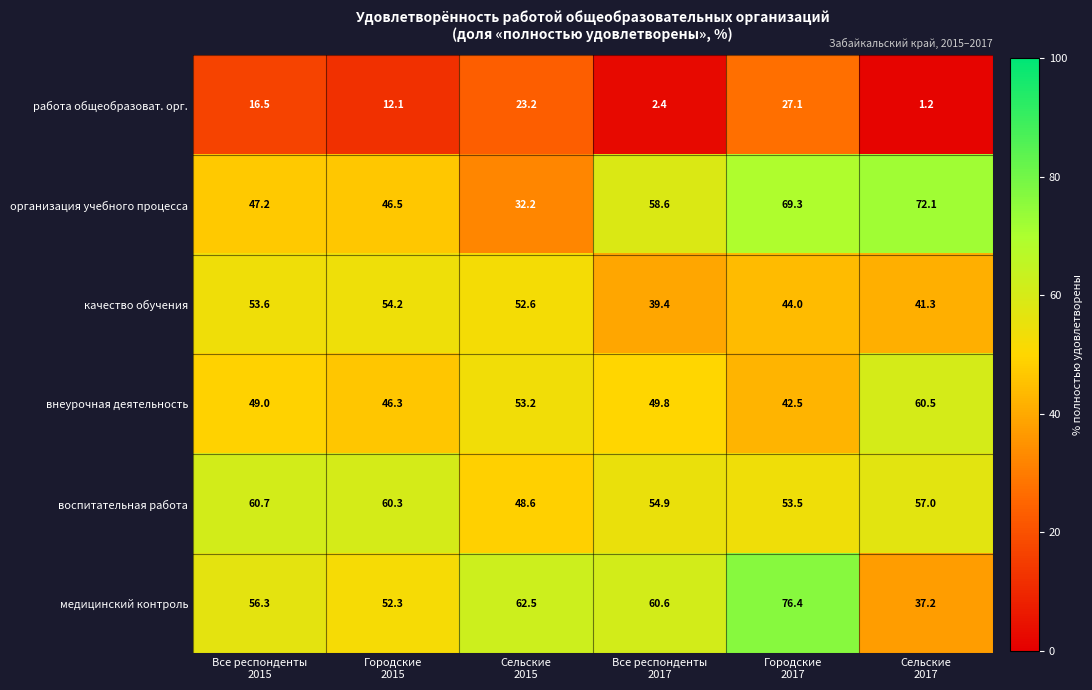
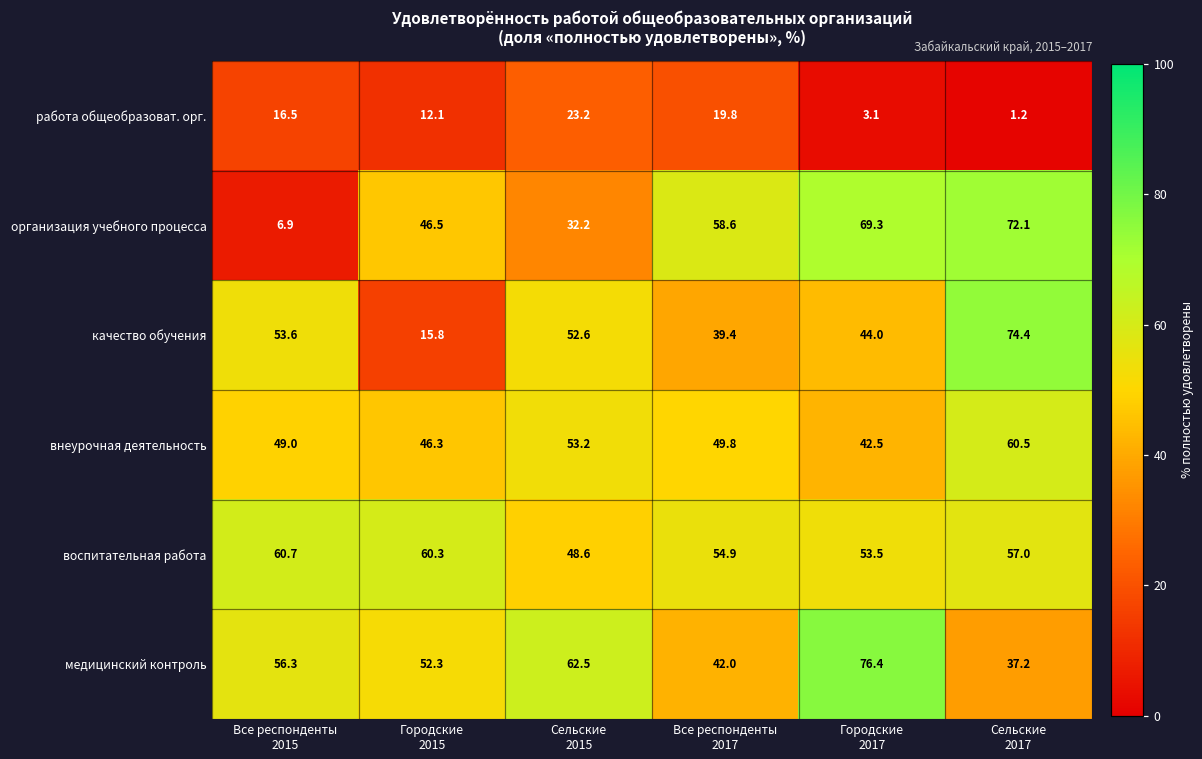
работа общеобразоват. орг., Все респонденты 2017: 2.4 -> 19.8
работа общеобразоват. орг., Городские 2017: 27.1 -> 3.1
организация учебного процесса, Все респонденты 2015: 47.2 -> 6.9
качество обучения, Городские 2015: 54.2 -> 15.8
качество обучения, Сельские 2017: 41.3 -> 74.4
медицинский контроль, Все респонденты 2017: 60.6 -> 42.0
